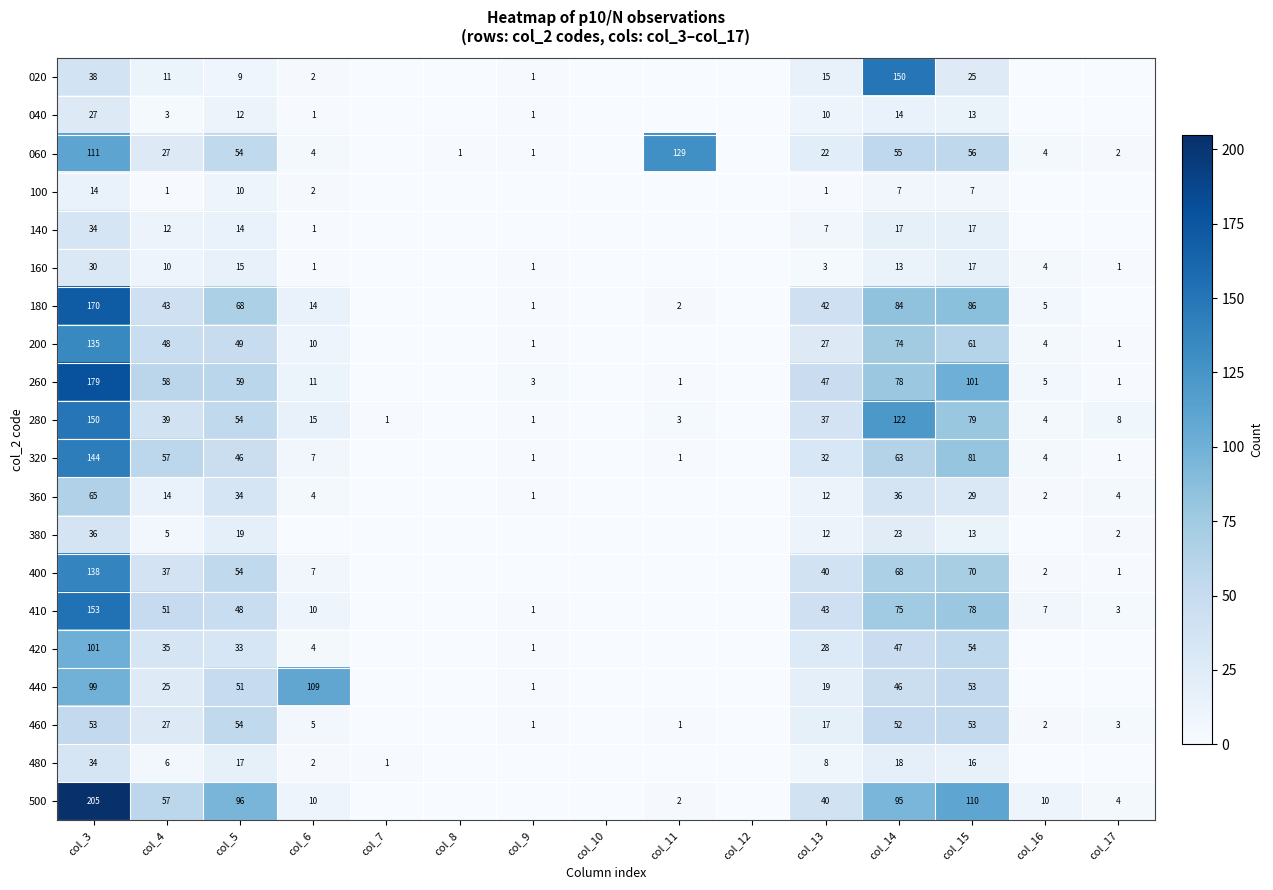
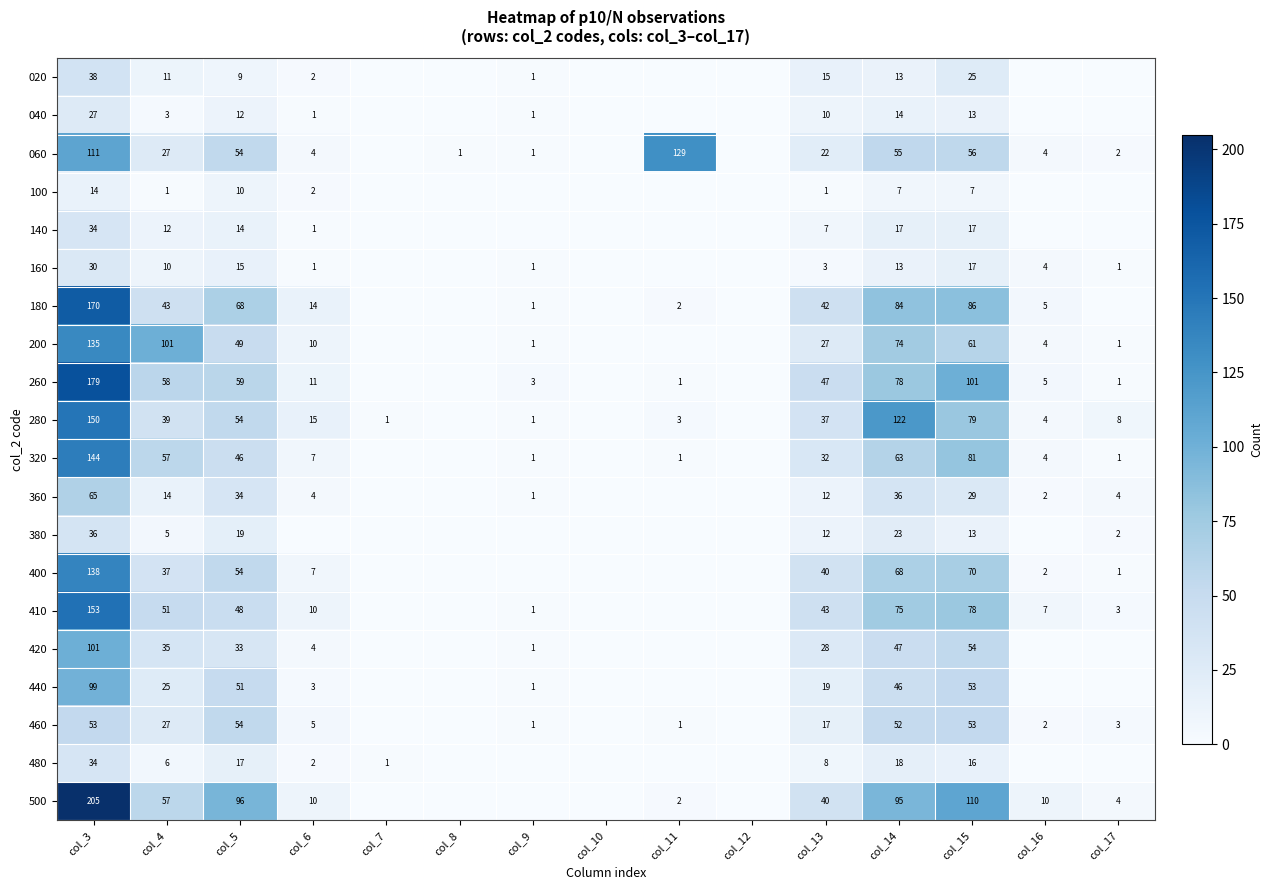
020, col_14: 150 -> 13
200, col_4: 48 -> 101
440, col_6: 109 -> 3
